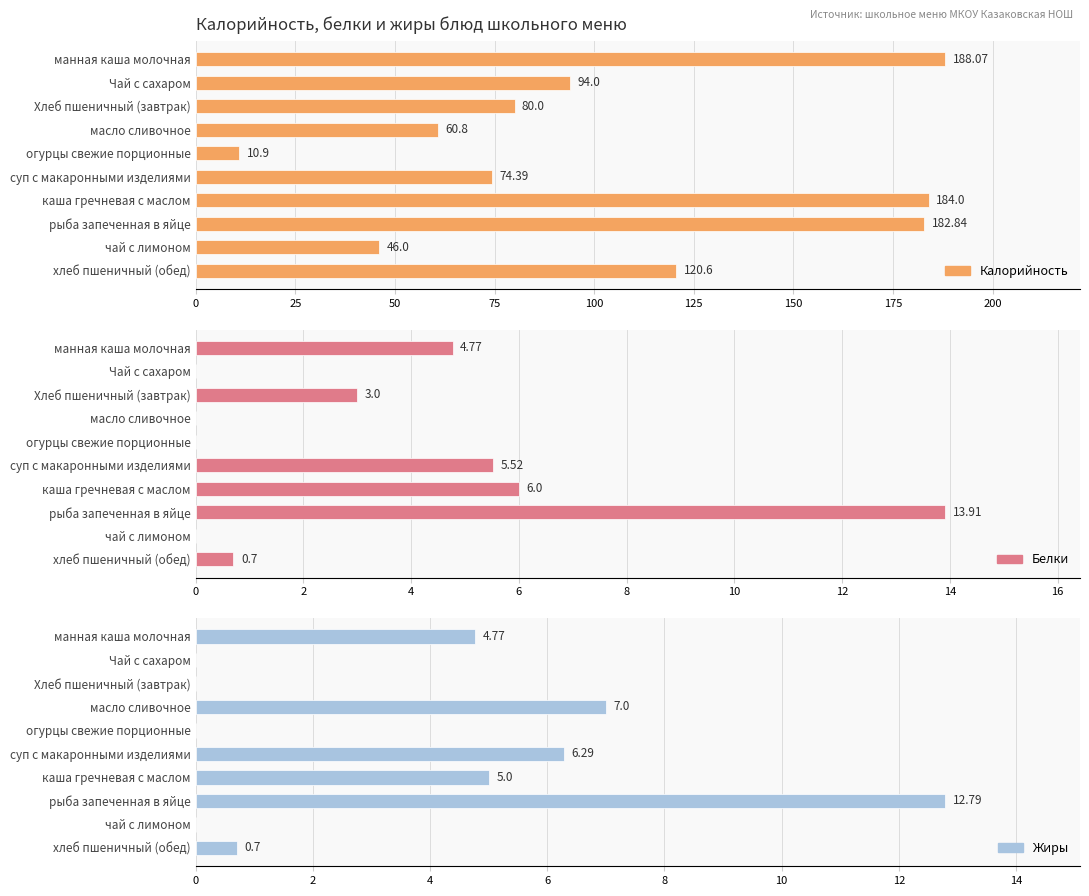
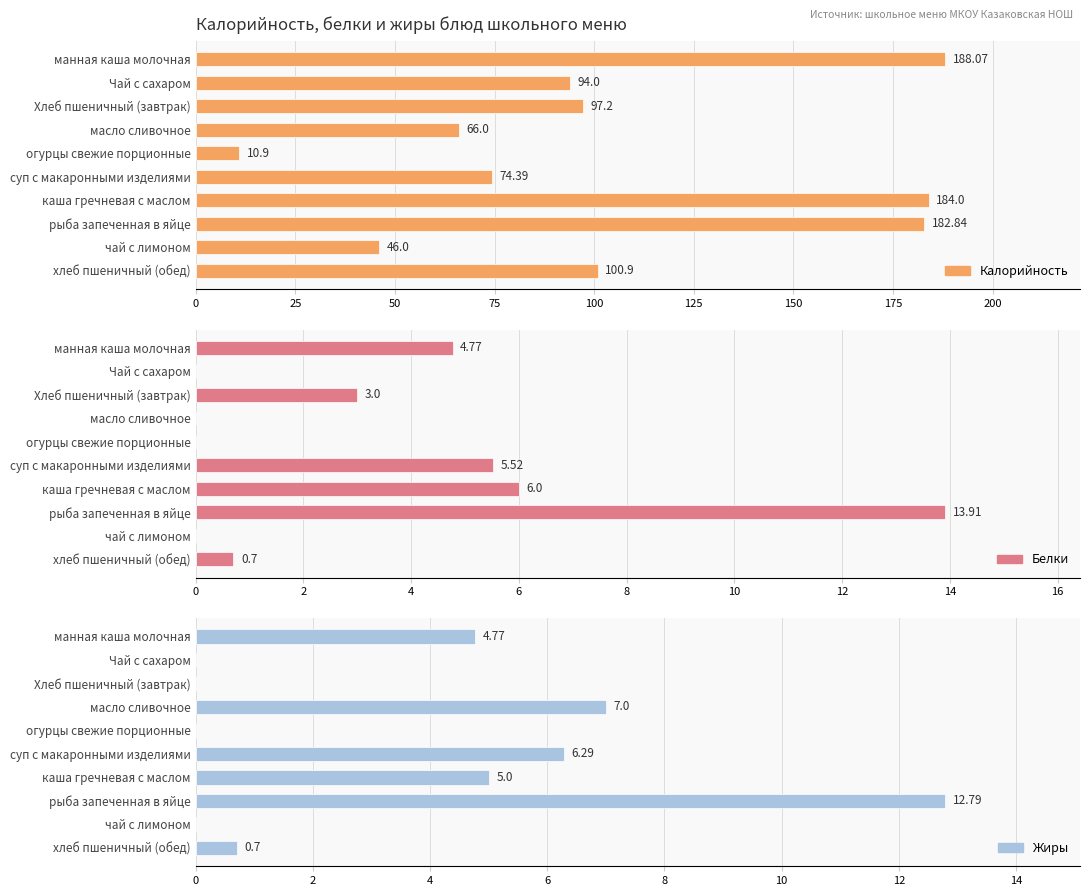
Калорийность, белки и жиры блюд школьного меню, Хлеб пшеничный (завтрак): 80.0 -> 97.2
Калорийность, белки и жиры блюд школьного меню, масло сливочное: 60.8 -> 66.0
Калорийность, белки и жиры блюд школьного меню, хлеб пшеничный (обед): 120.6 -> 100.9
